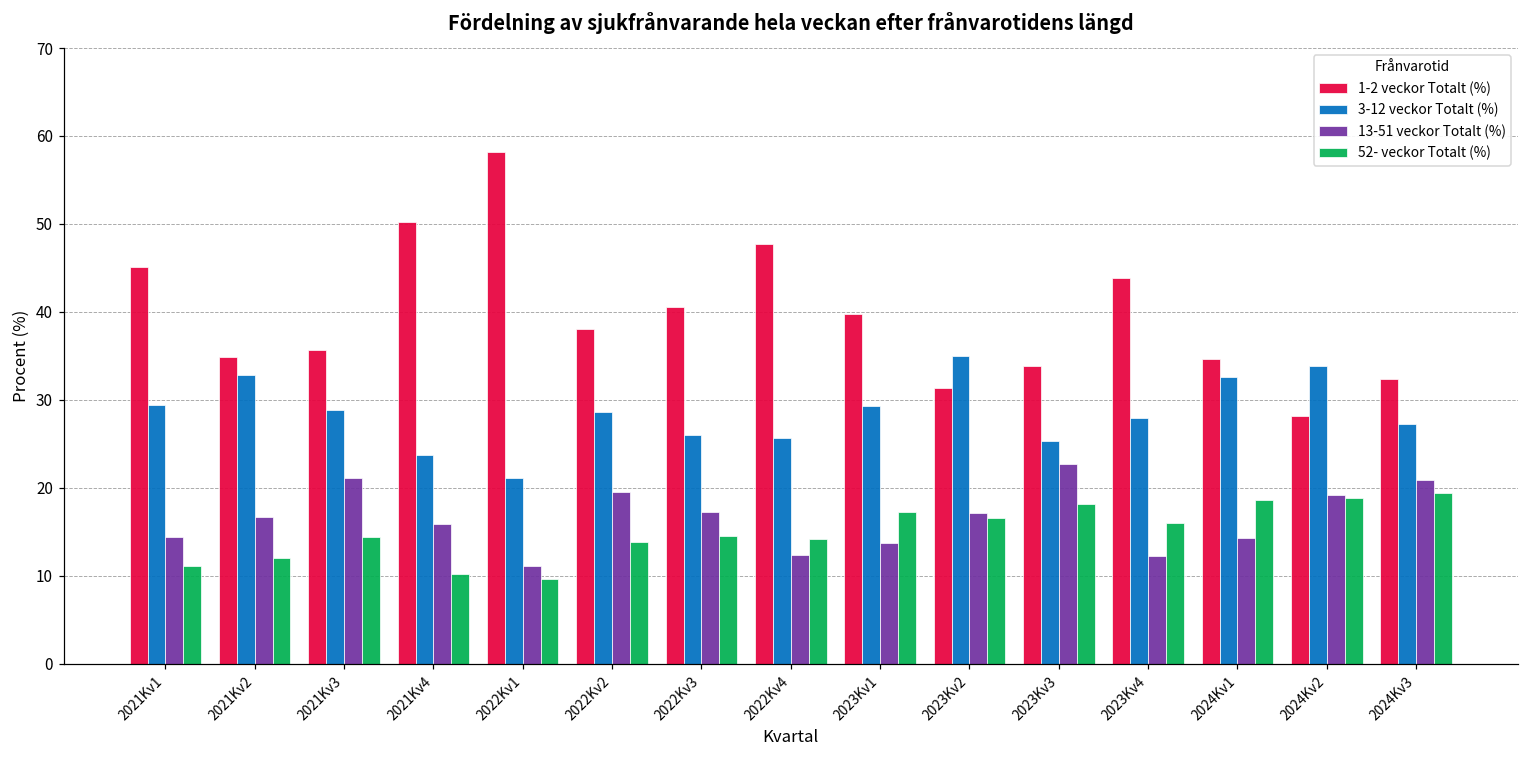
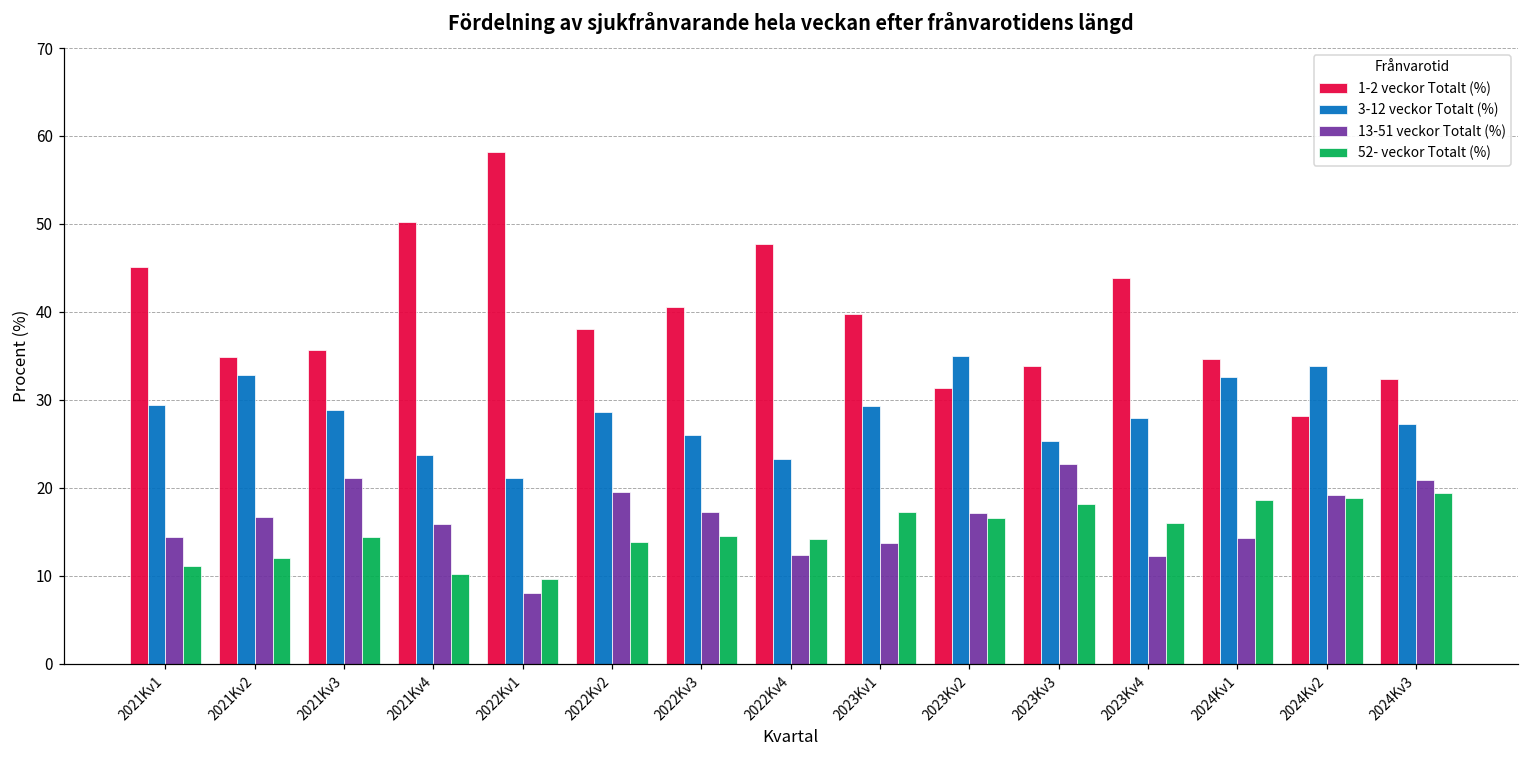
13-51 veckor Totalt (%), 2022Kv1: 11 -> 8
3-12 veckor Totalt (%), 2022Kv4: 26 -> 23
